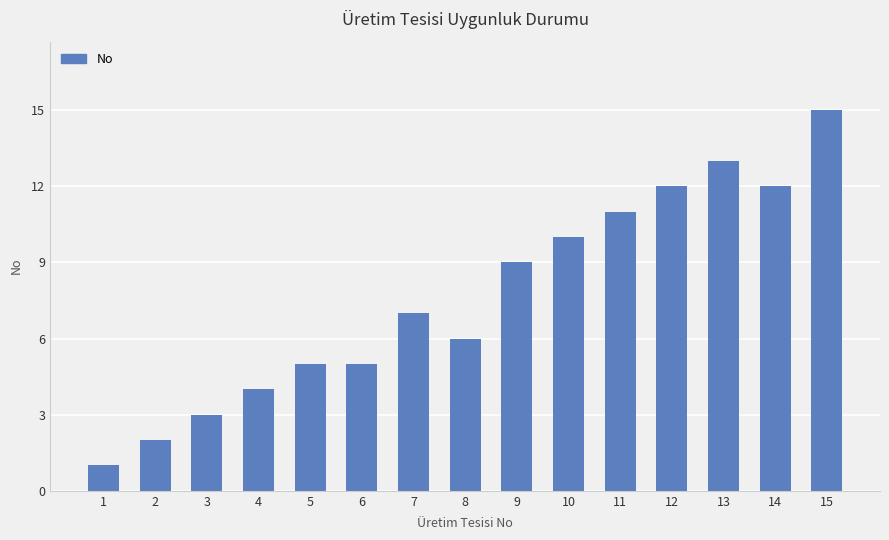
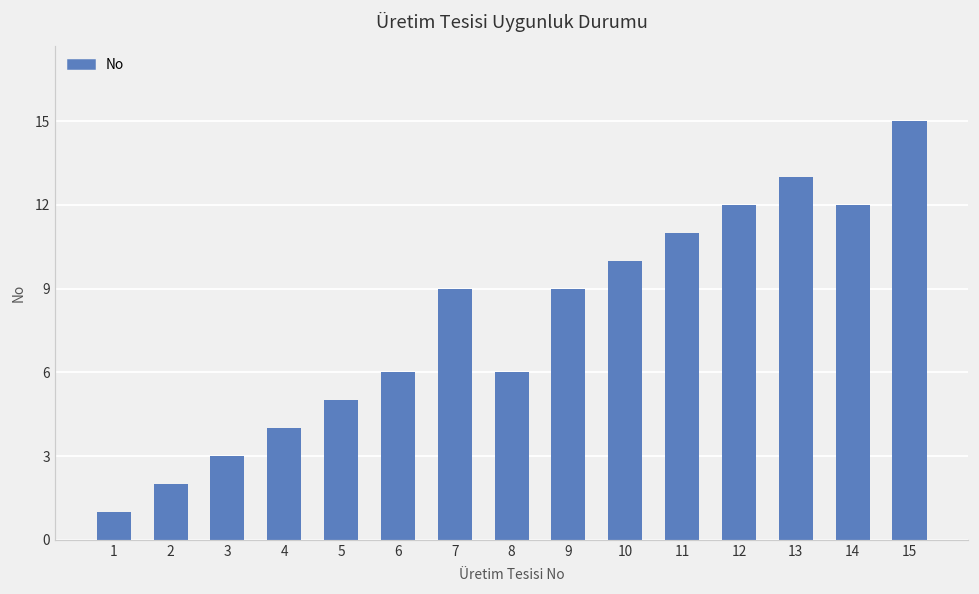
6: 5 -> 6
7: 7 -> 9
